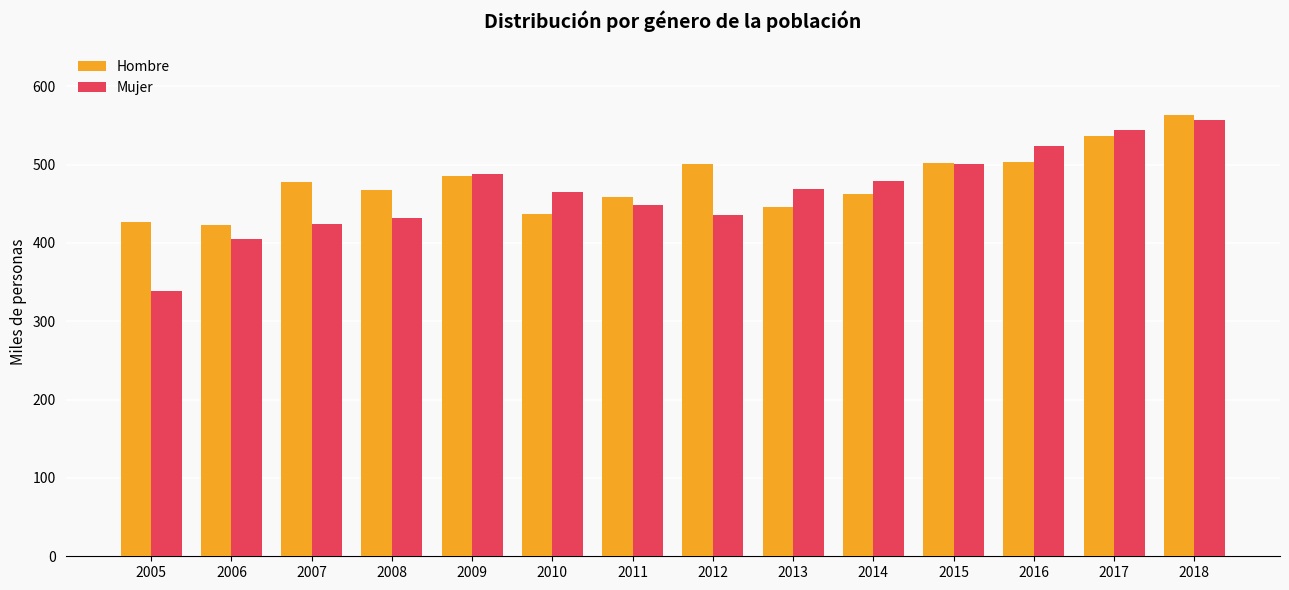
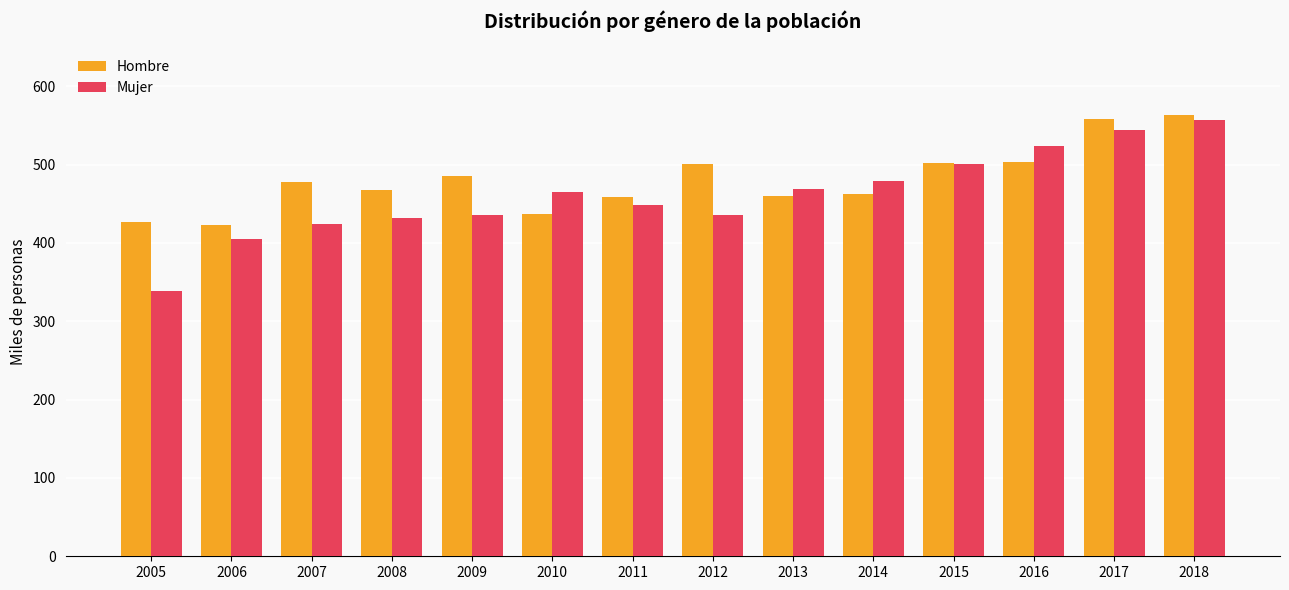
Mujer, 2009: 490 -> 440
Hombre, 2013: 450 -> 460
Hombre, 2017: 540 -> 560
